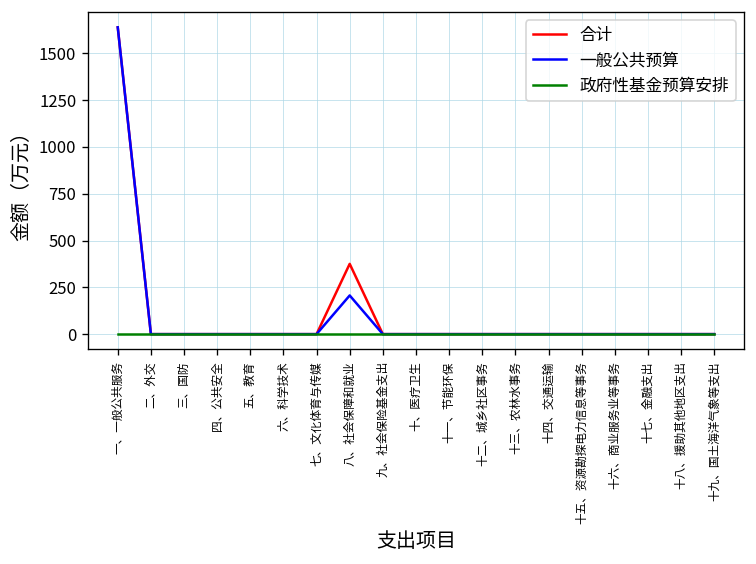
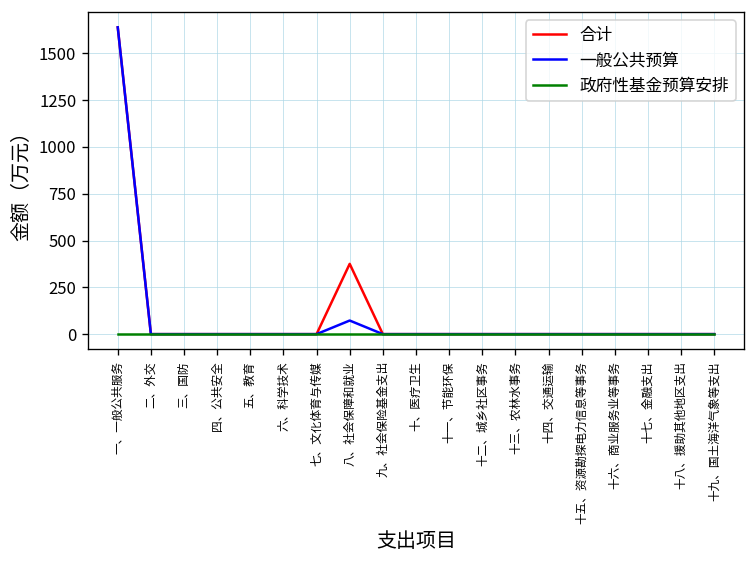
一般公共预算, 八、社会保障和就业: 210 -> 70
